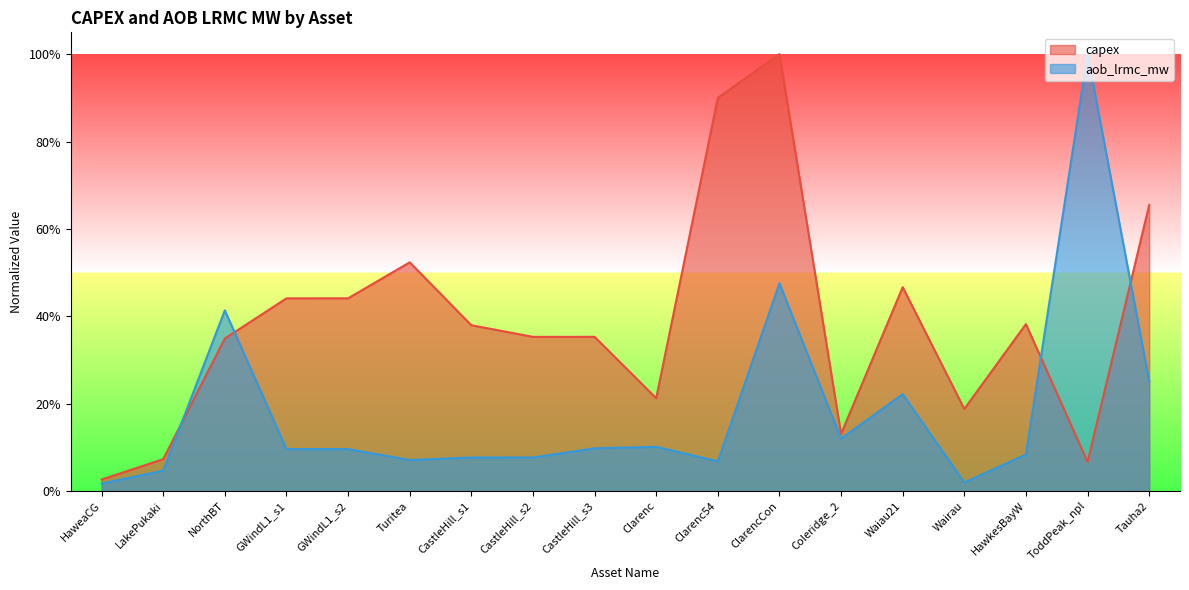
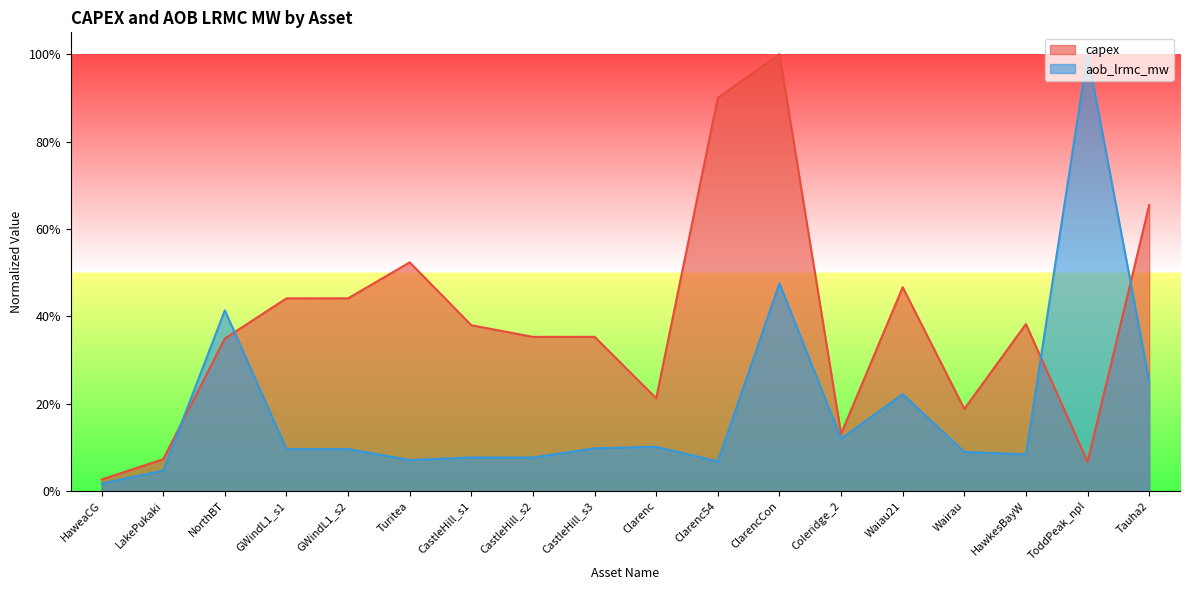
aob_lrmc_mw, Wairau: 2% -> 9%
